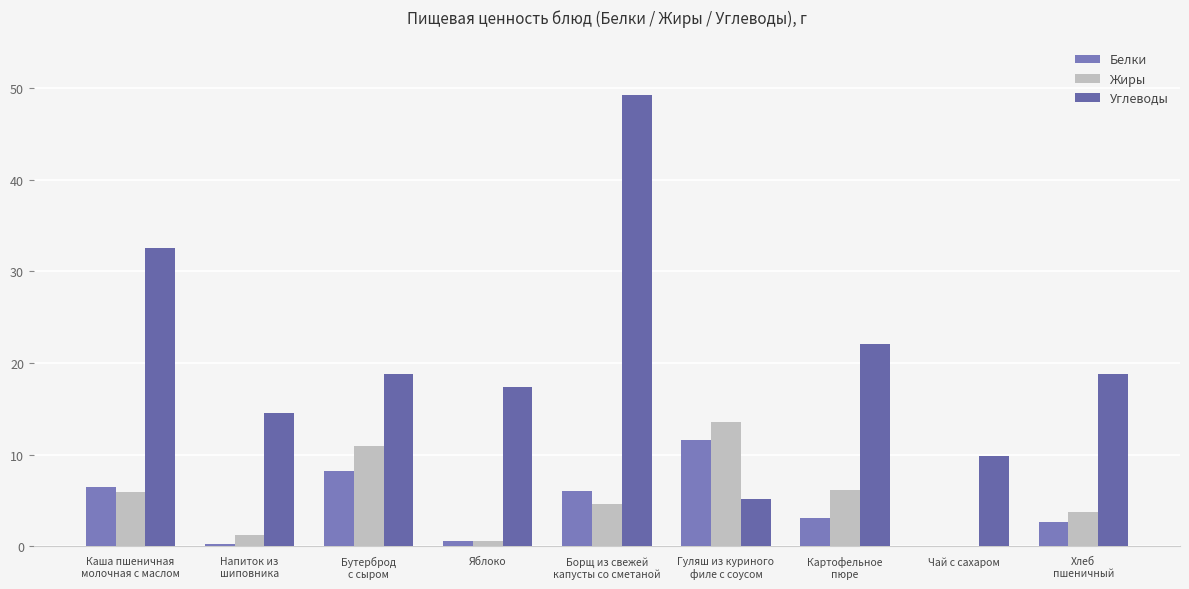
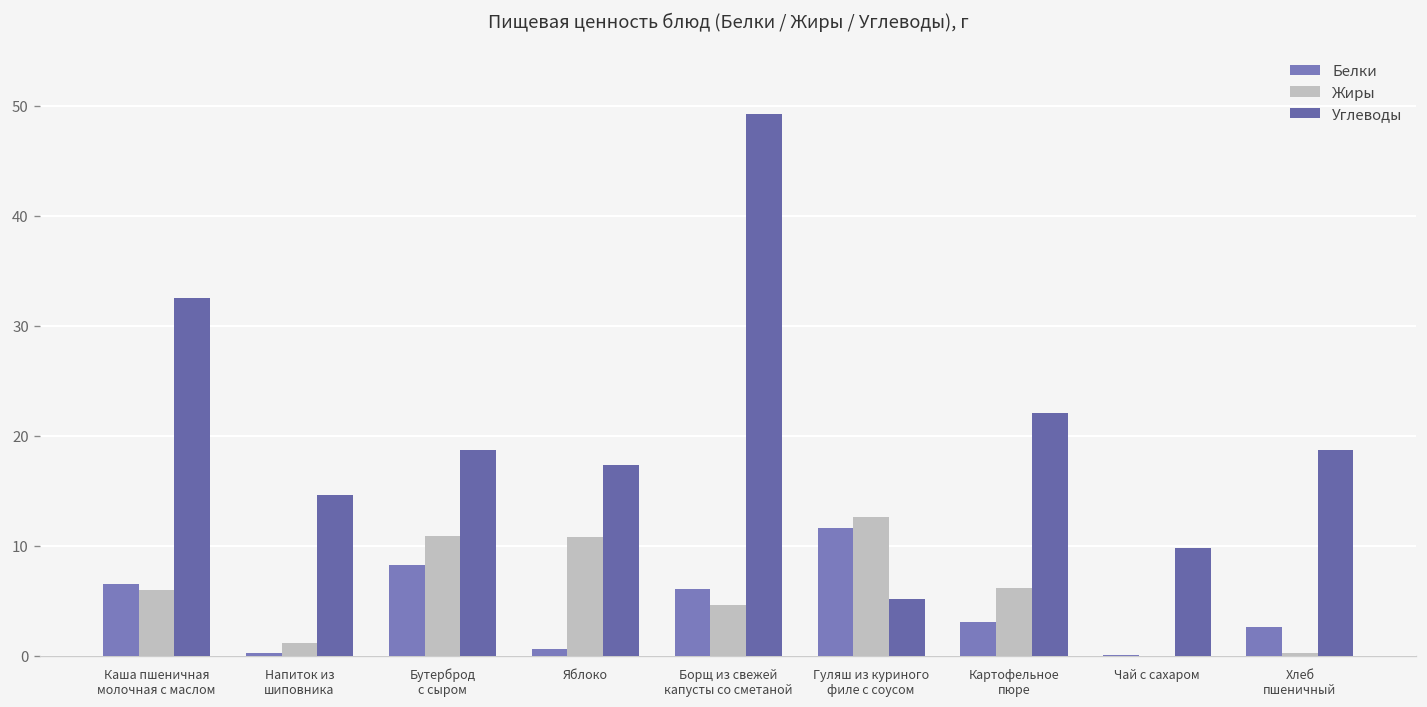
Жиры, Яблоко: 1 -> 11
Жиры, Гуляш из куриного филе с соусом: 14 -> 13
Жиры, Хлеб пшеничный: 4 -> 0
